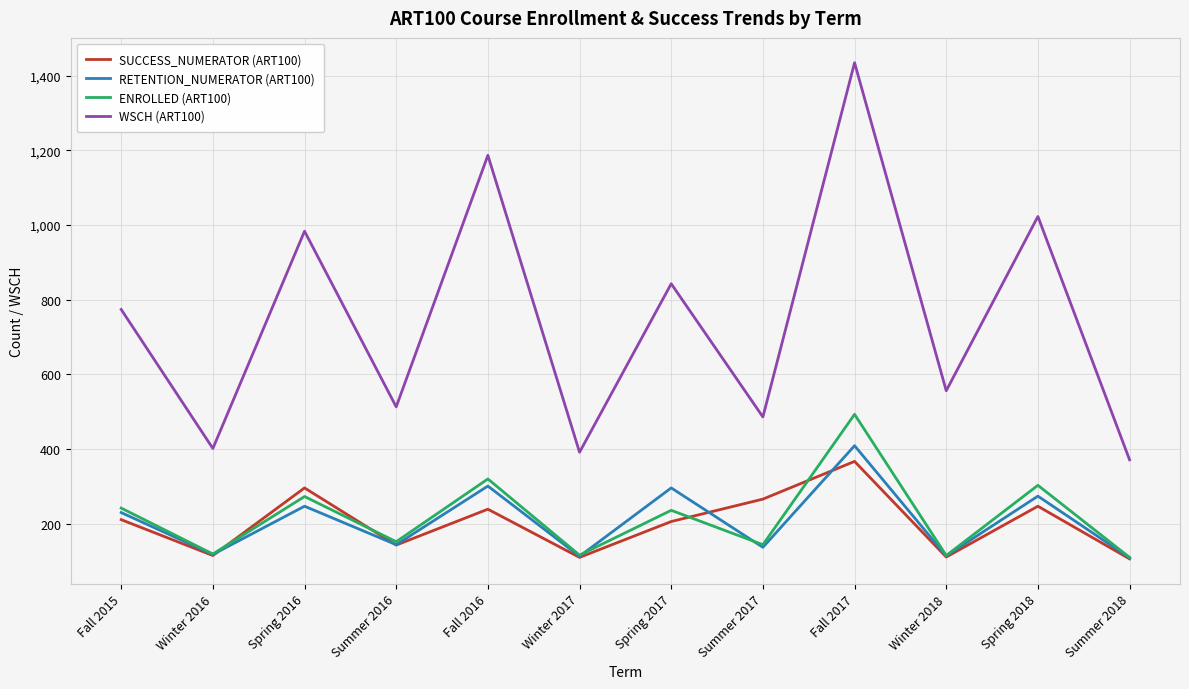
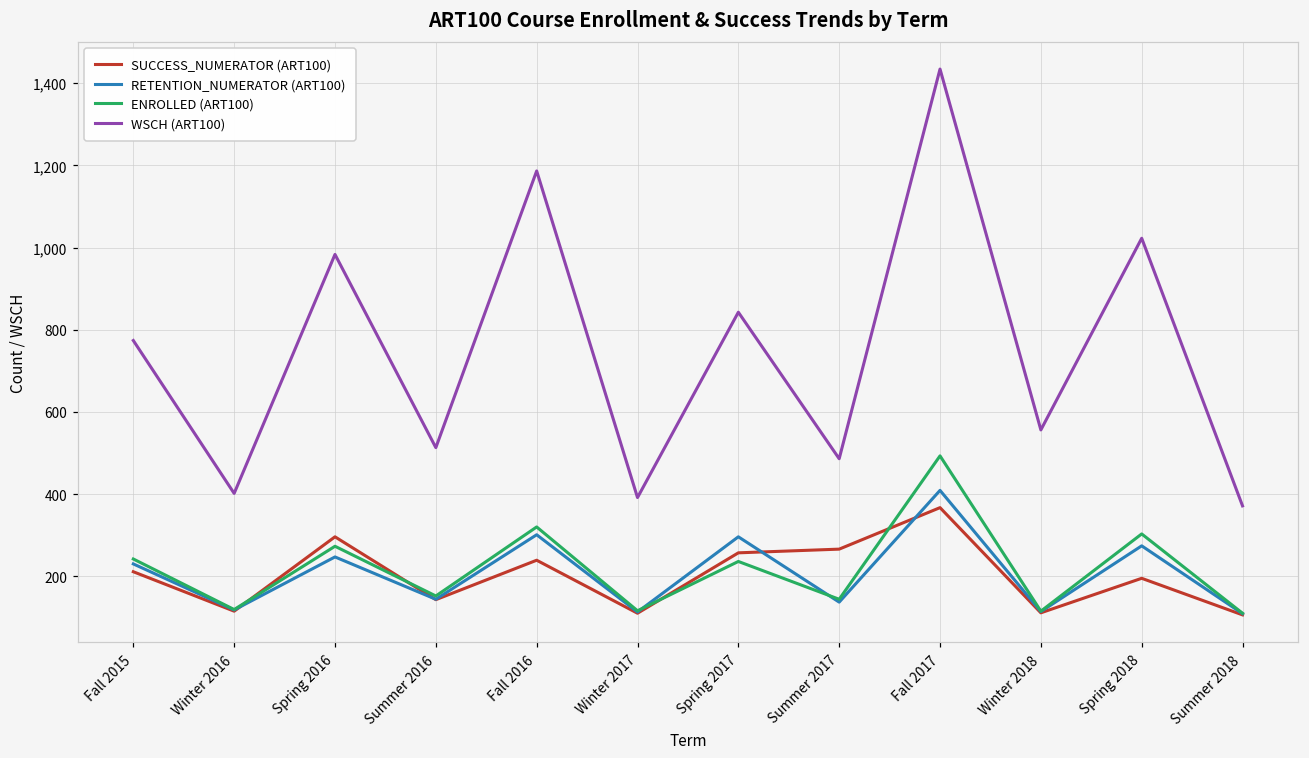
SUCCESS_NUMERATOR (ART100), Spring 2017: 210 -> 260
SUCCESS_NUMERATOR (ART100), Spring 2018: 250 -> 200
